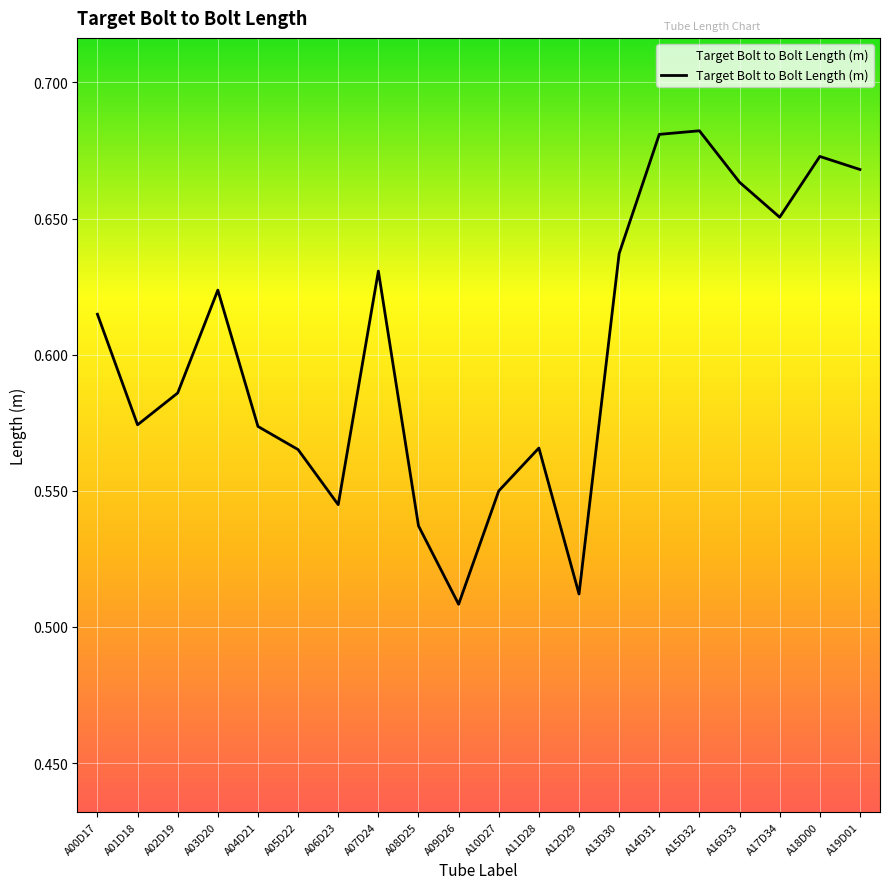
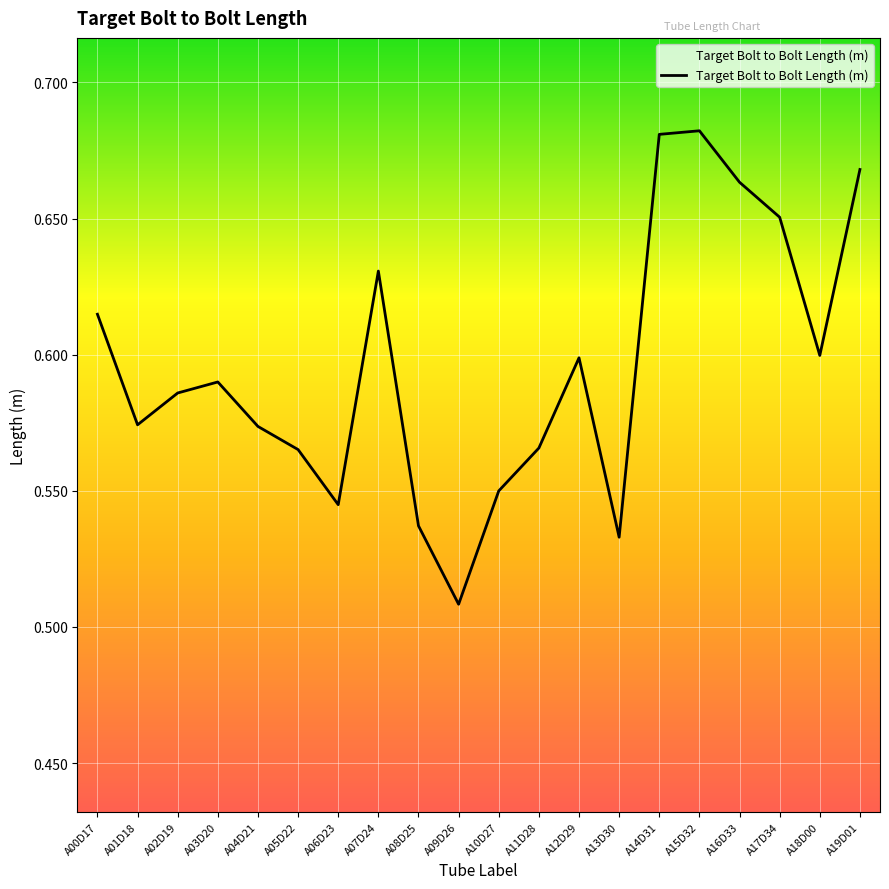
A03D20: 0.624 -> 0.590
A12D29: 0.512 -> 0.599
A13D30: 0.637 -> 0.533
A18D00: 0.673 -> 0.600
